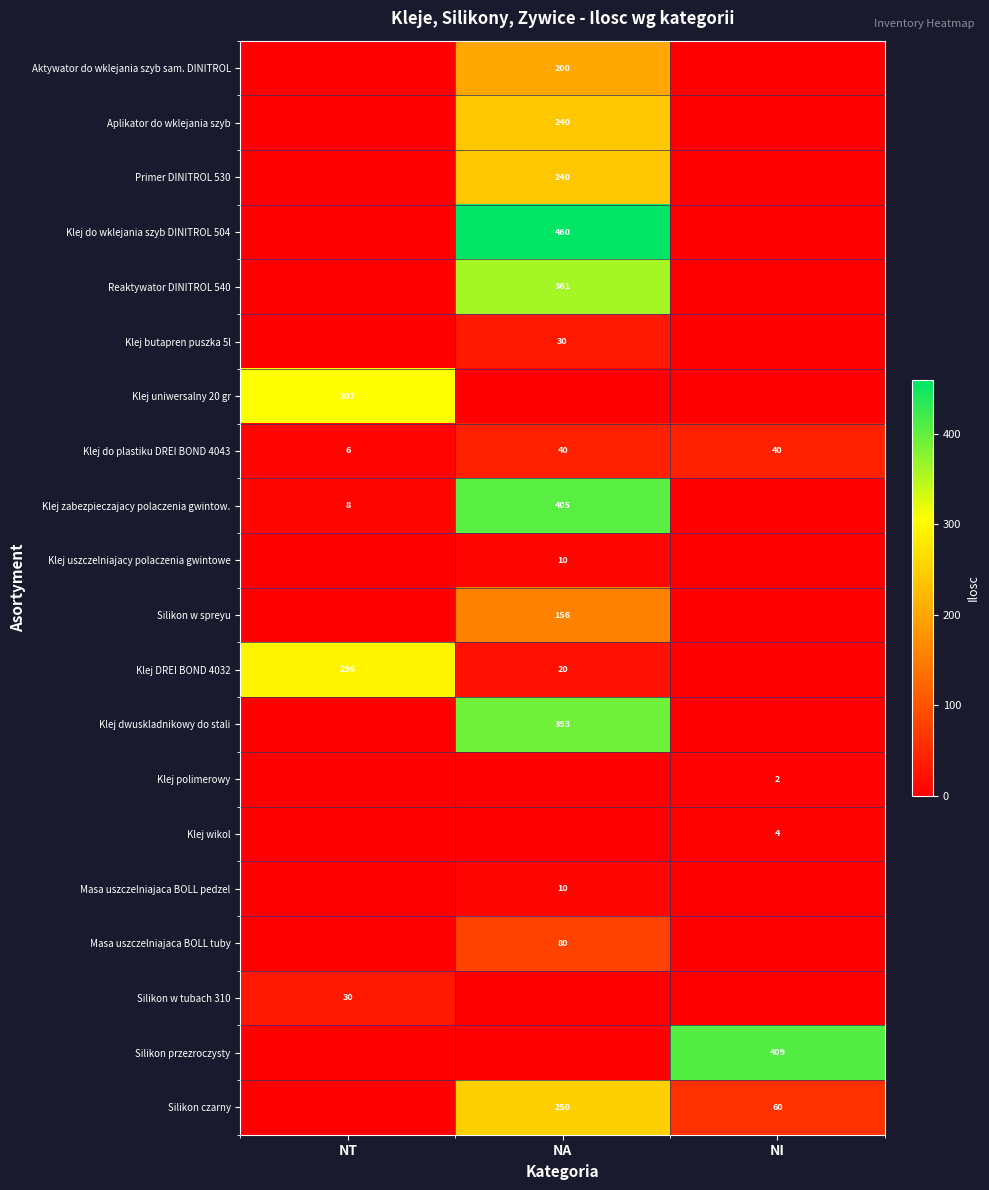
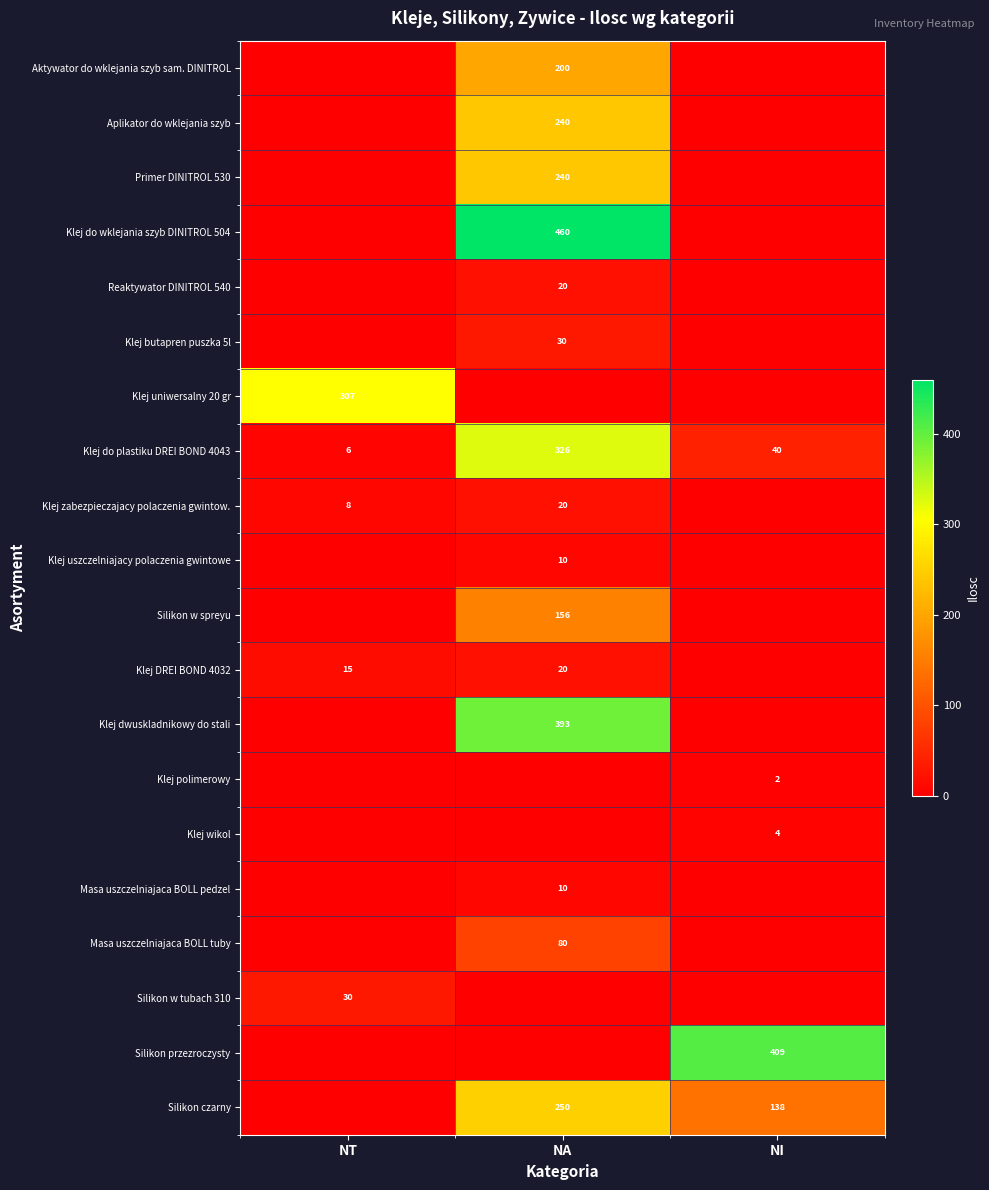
Reaktywator DINITROL 540, NA: 361 -> 20
Klej do plastiku DREI BOND 4043, NA: 40 -> 326
Klej zabezpieczajacy polaczenia gwintow., NA: 405 -> 20
Klej DREI BOND 4032, NT: 295 -> 15
Silikon czarny, NI: 60 -> 138
